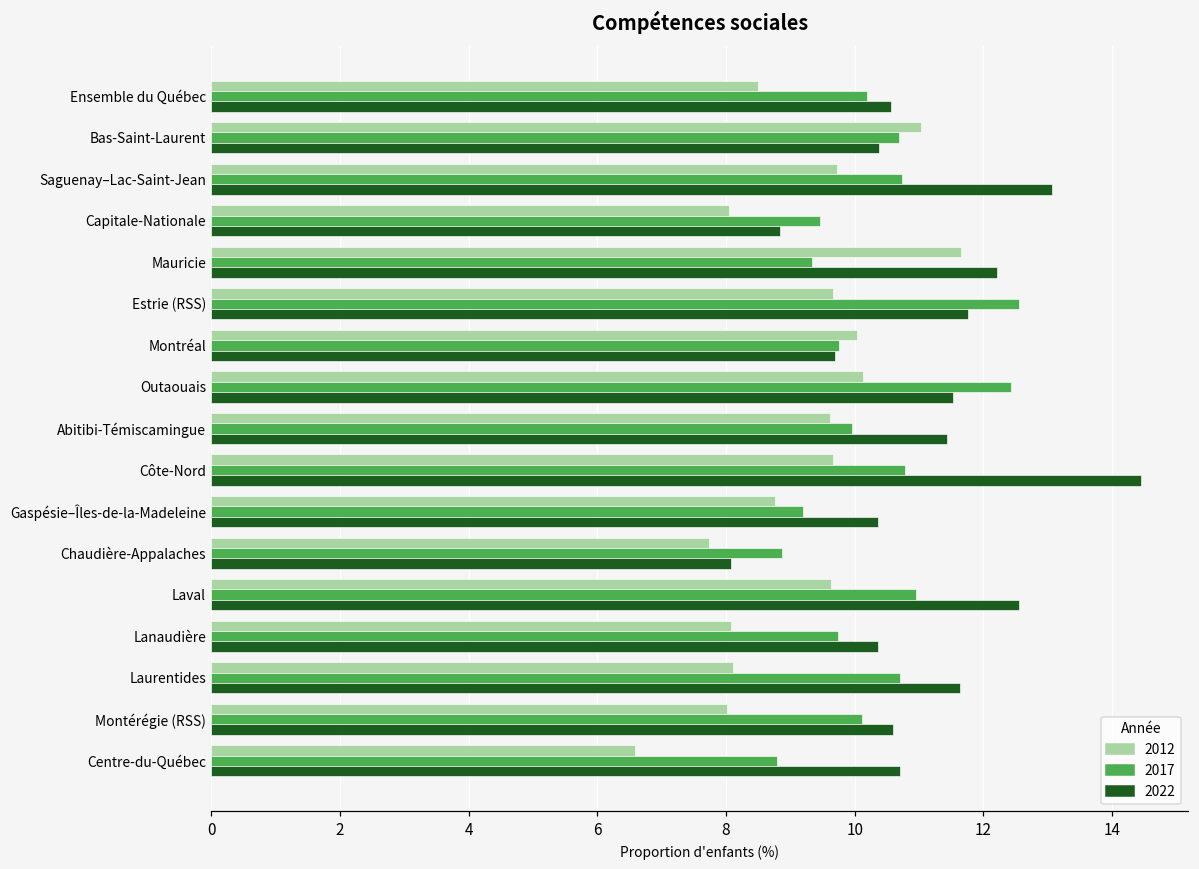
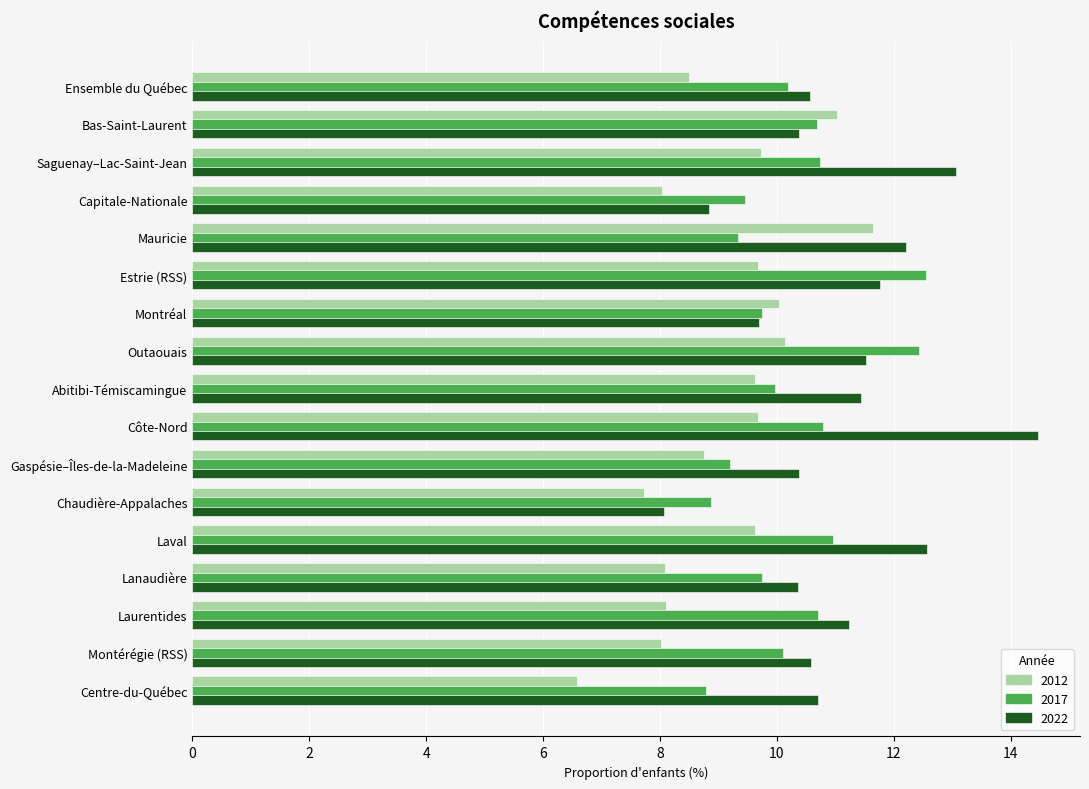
2022, Laurentides: 11.6 -> 11.2
